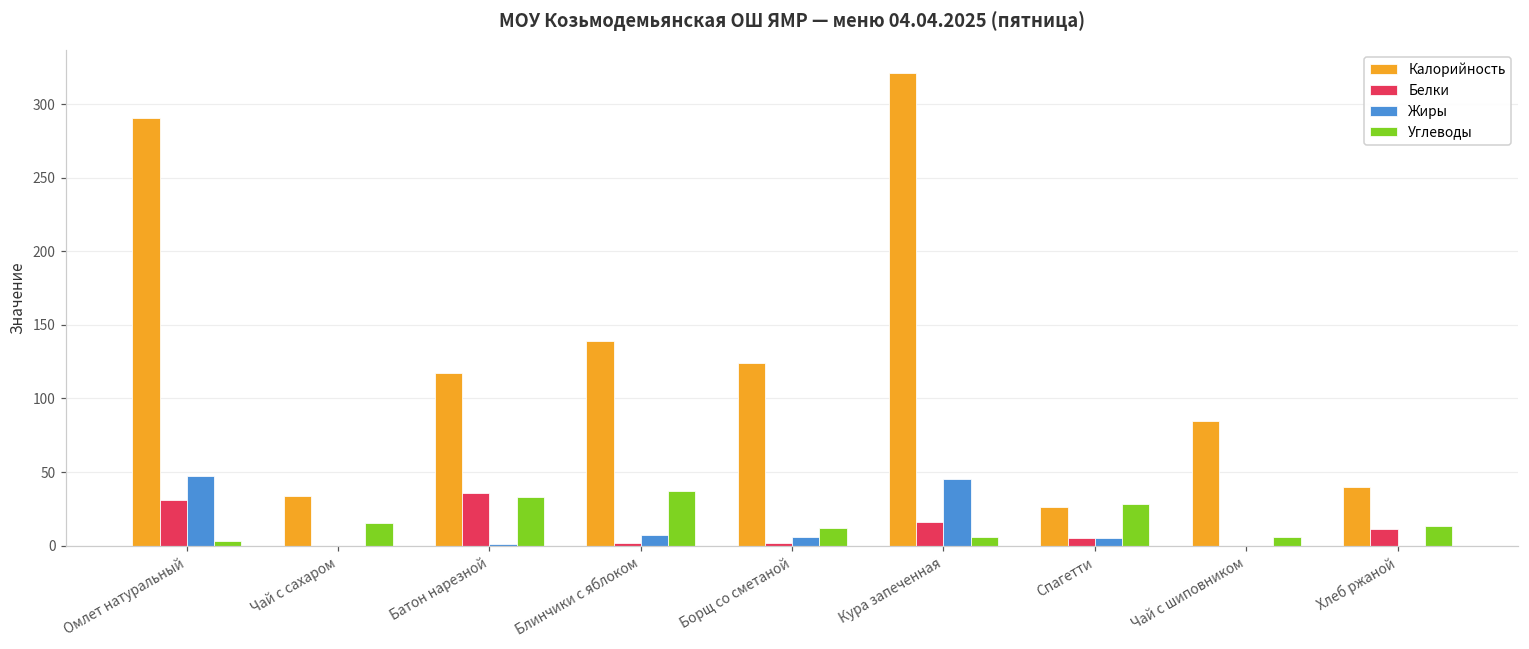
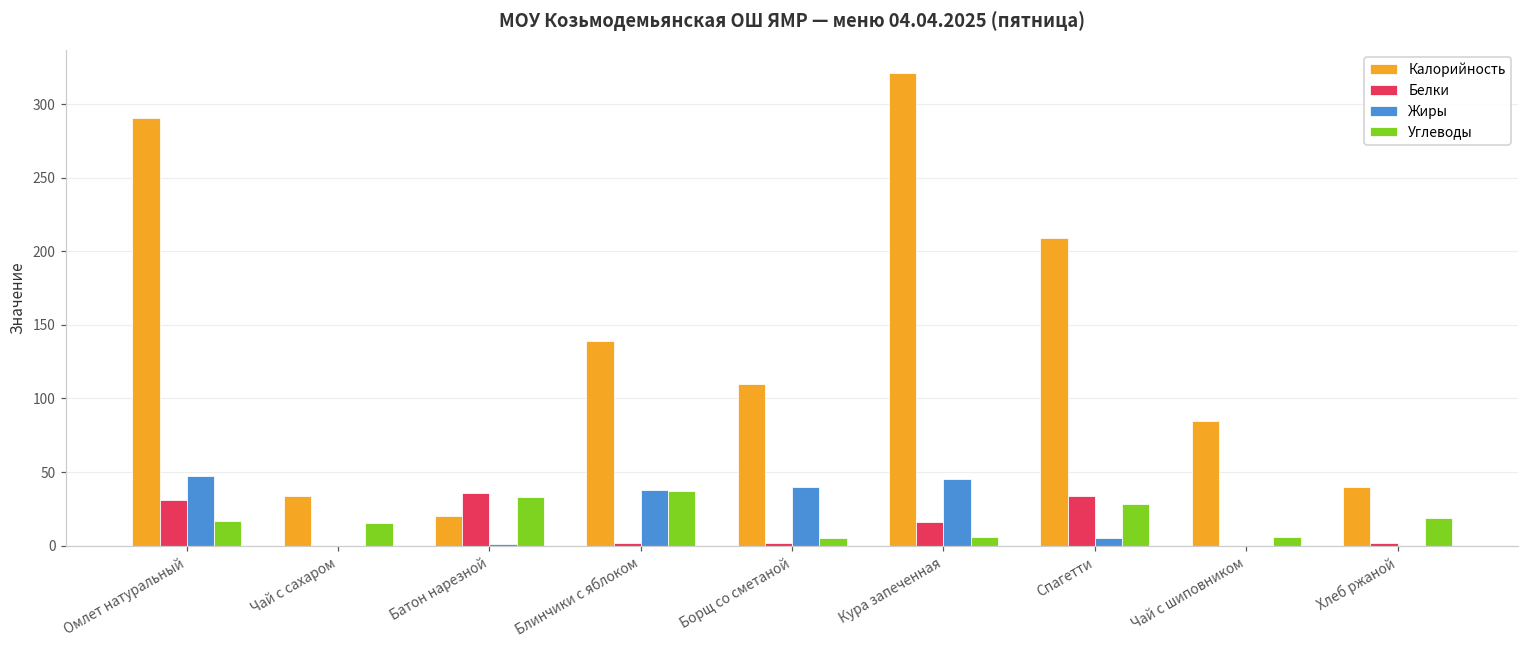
Углеводы, Омлет натуральный: 3 -> 17
Калорийность, Батон нарезной: 117 -> 20
Жиры, Блинчики с яблоком: 7 -> 38
Калорийность, Борщ со сметаной: 124 -> 110
Жиры, Борщ со сметаной: 6 -> 40
Углеводы, Борщ со сметаной: 12 -> 5
Калорийность, Спагетти: 26 -> 209
Белки, Спагетти: 5 -> 34
Белки, Хлеб ржаной: 11 -> 2
Углеводы, Хлеб ржаной: 13 -> 19
